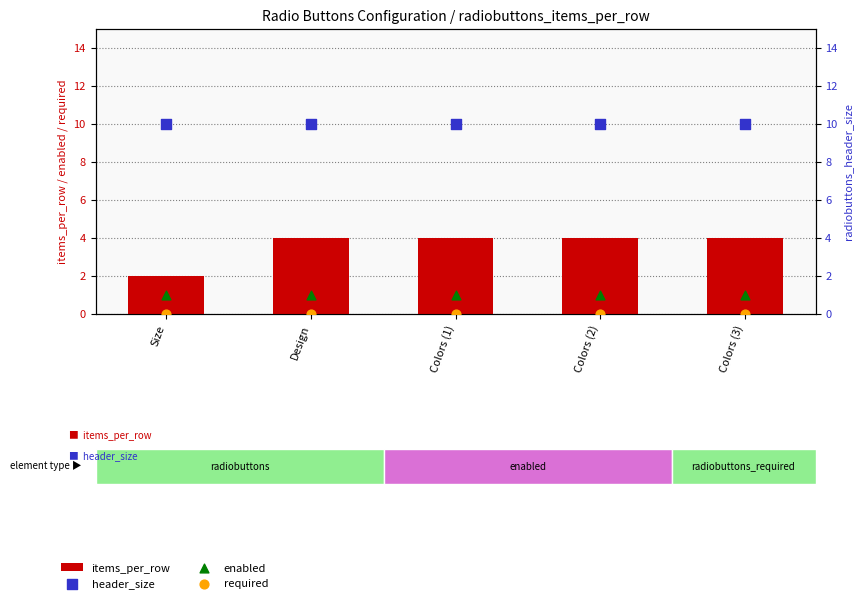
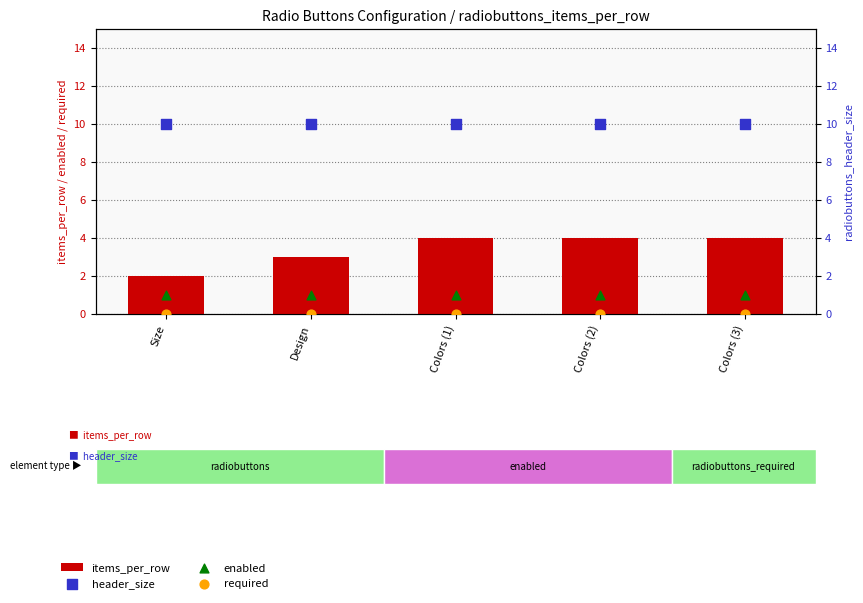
items_per_row, Design: 4 -> 3
